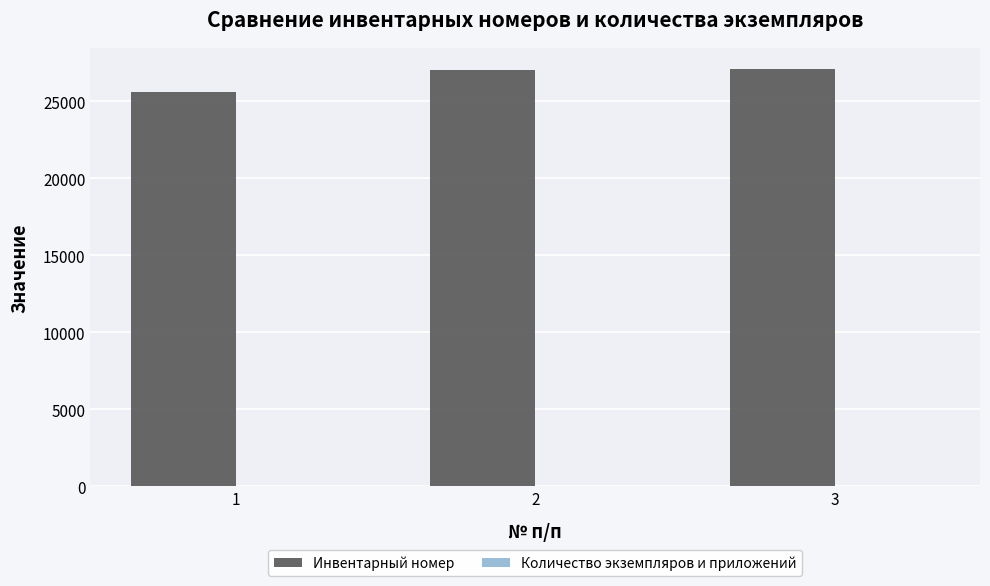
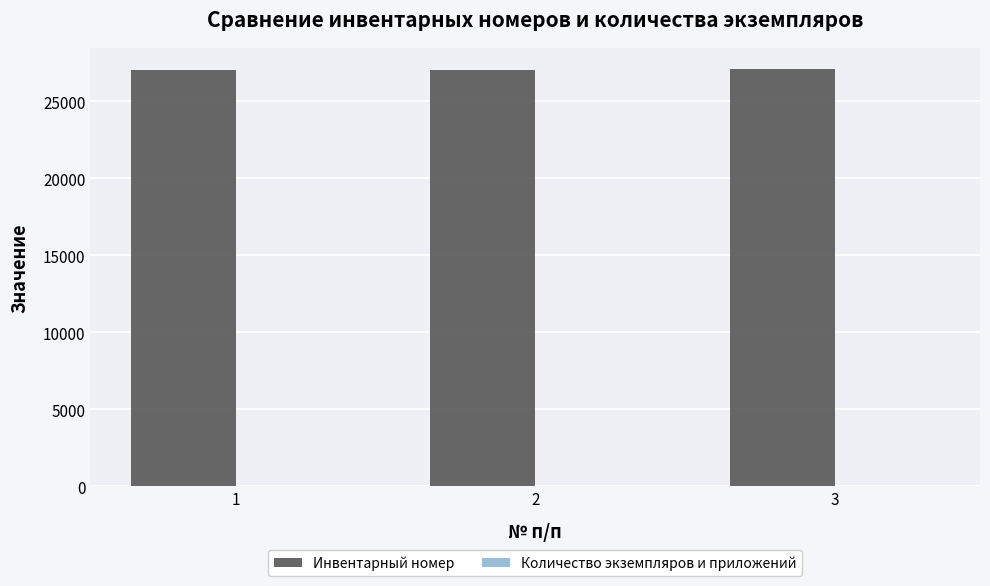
Инвентарный номер, 1: 25600 -> 27000
